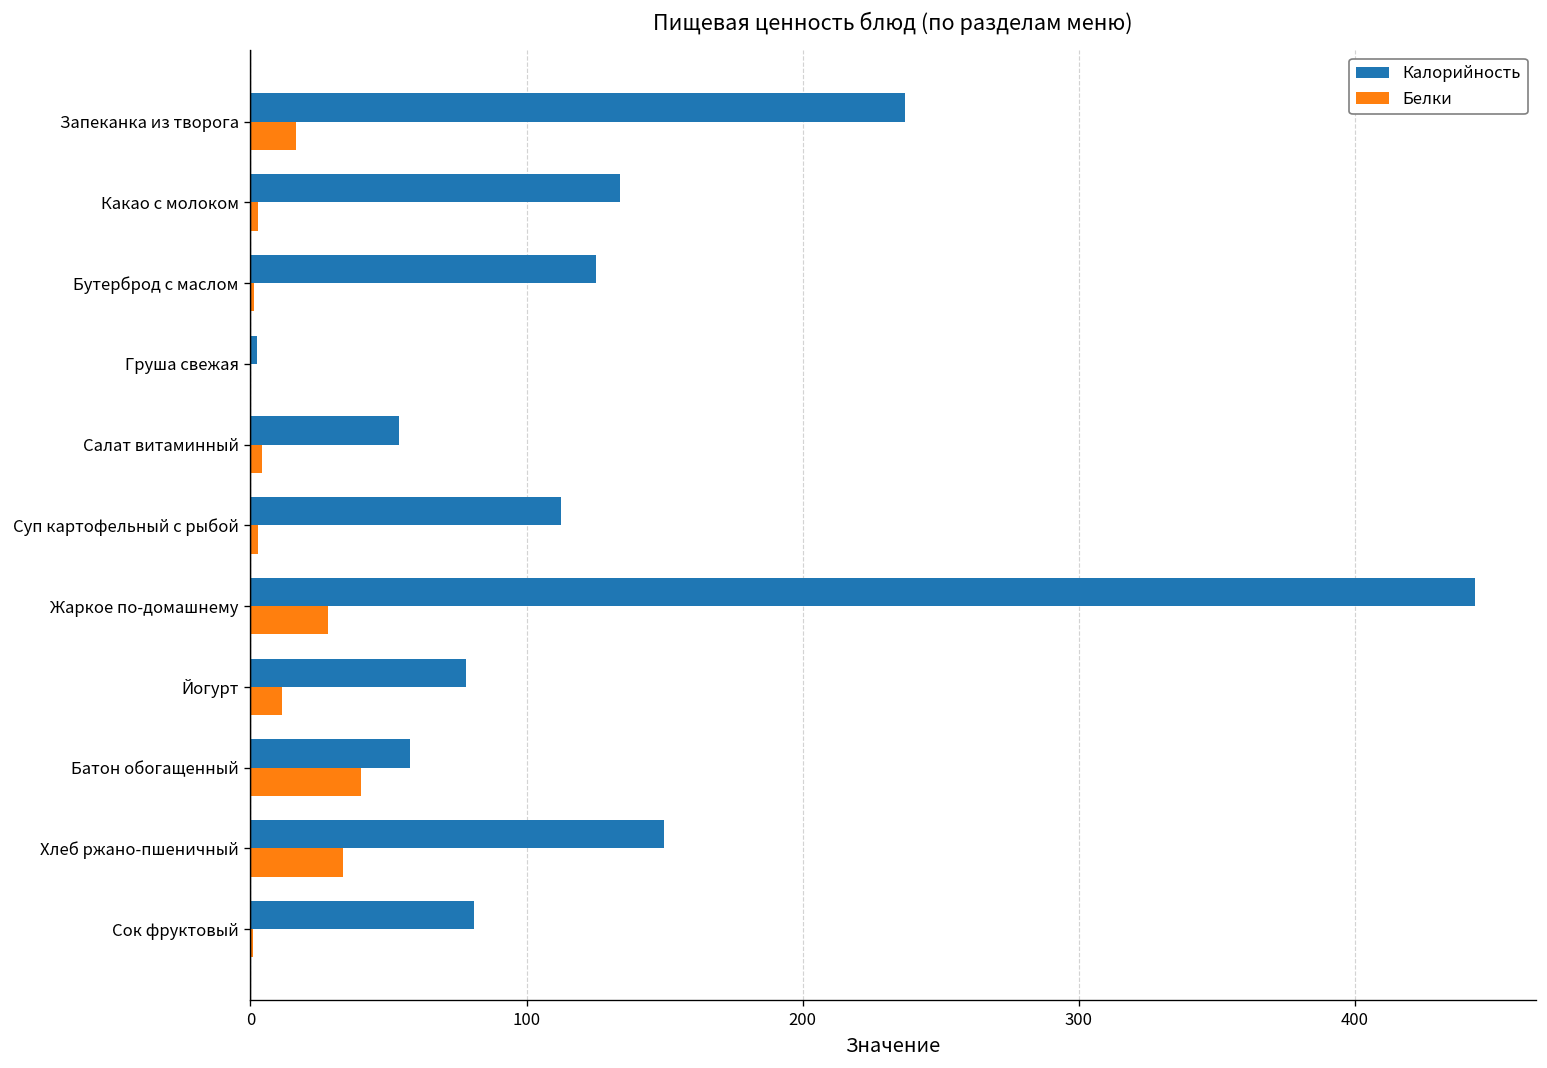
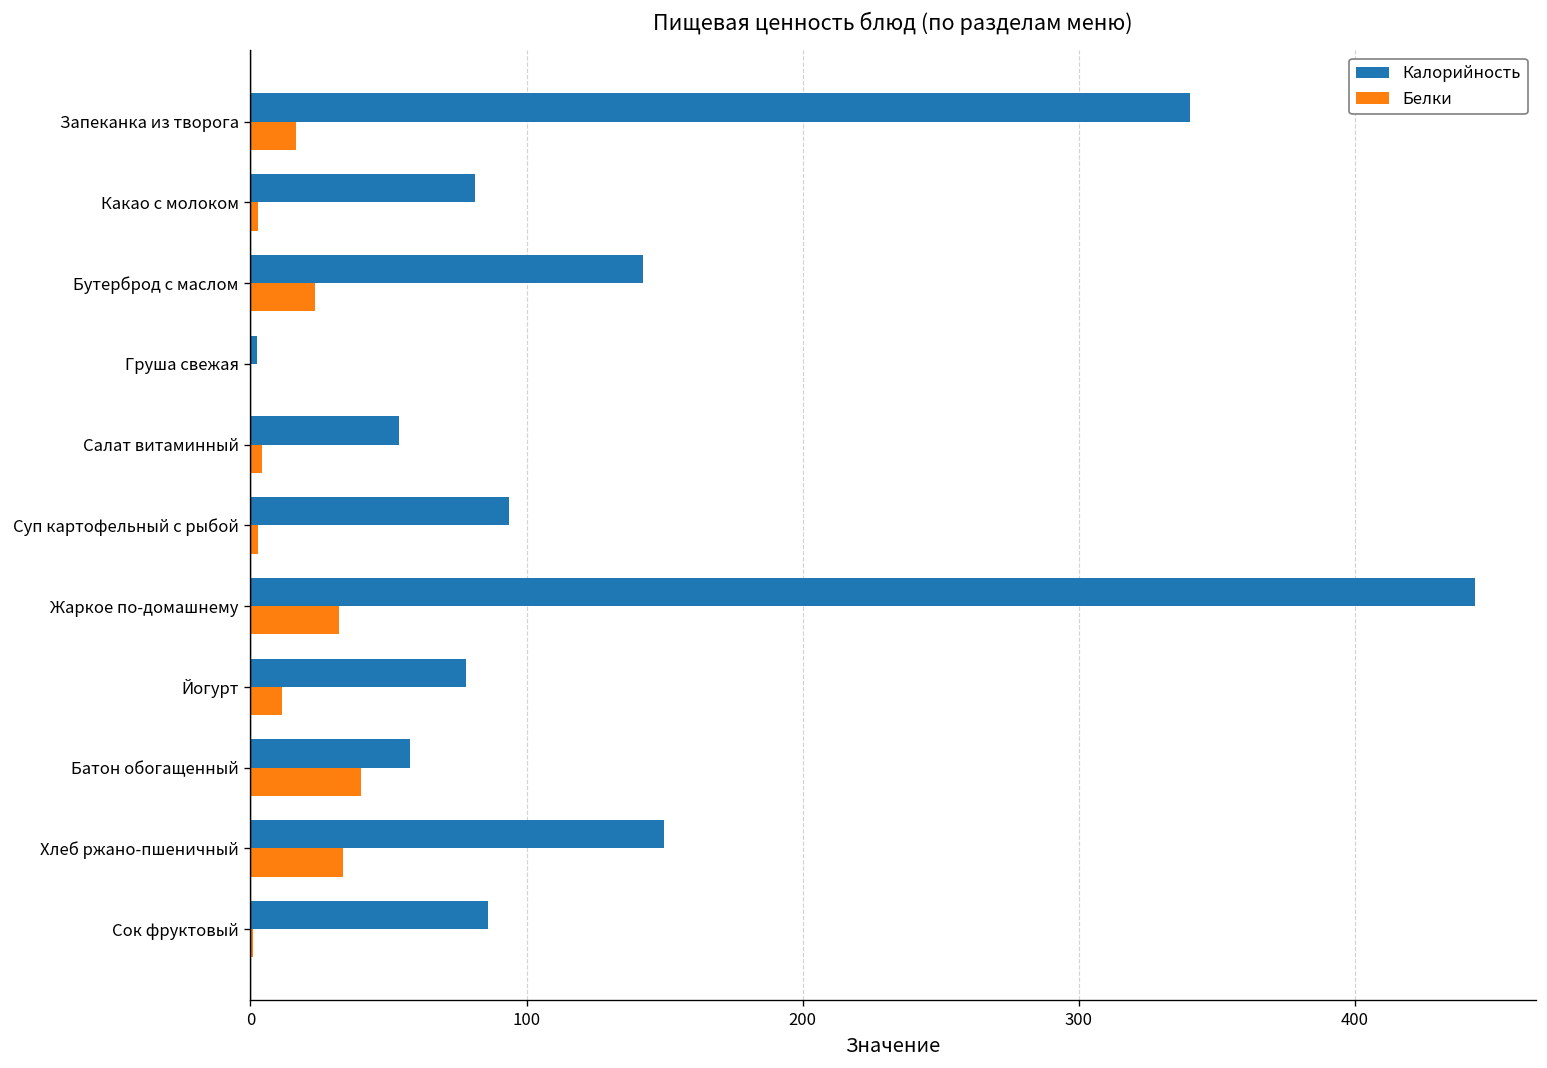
Калорийность, Запеканка из творога: 237 -> 340
Калорийность, Какао с молоком: 134 -> 81
Калорийность, Бутерброд с маслом: 125 -> 142
Белки, Бутерброд с маслом: 1 -> 24
Калорийность, Суп картофельный с рыбой: 113 -> 94
Белки, Жаркое по-домашнему: 28 -> 32
Калорийность, Сок фруктовый: 81 -> 86
